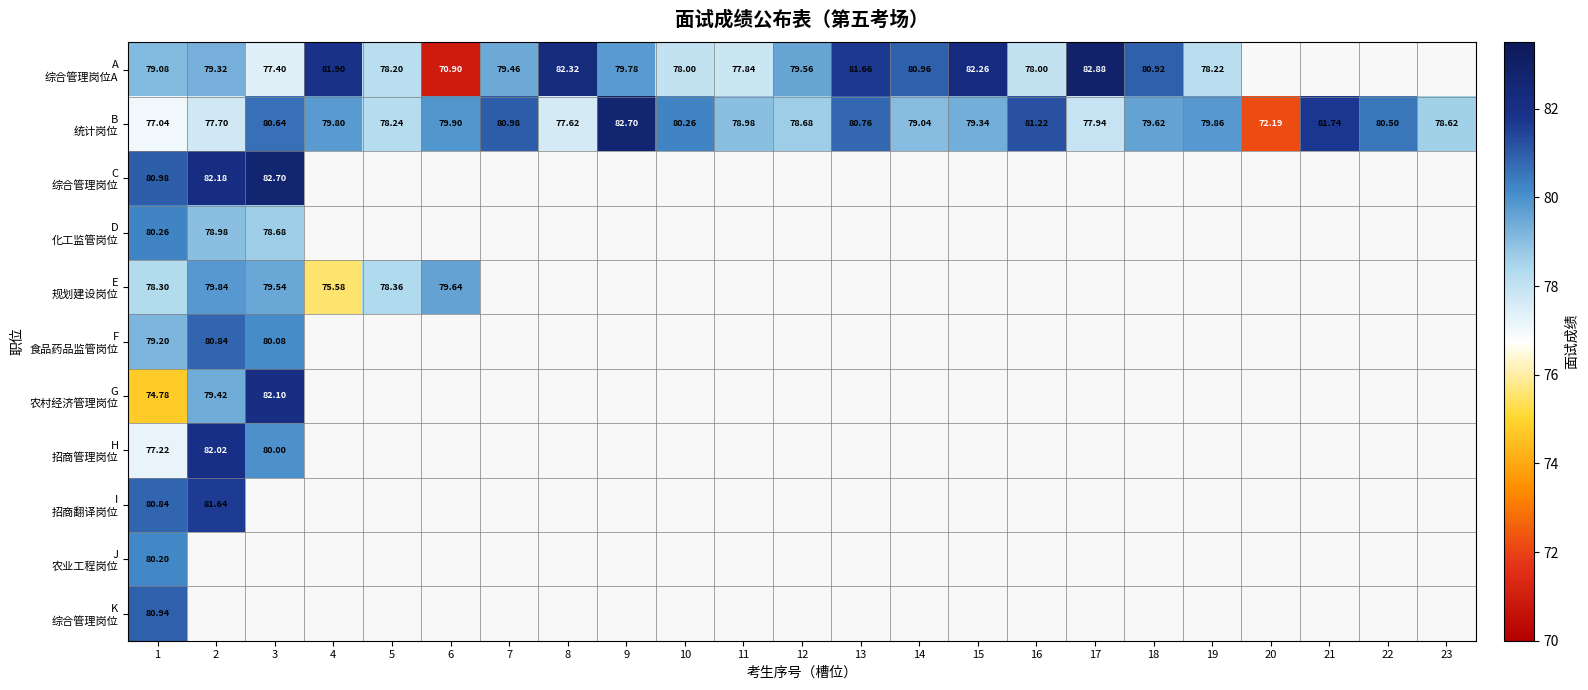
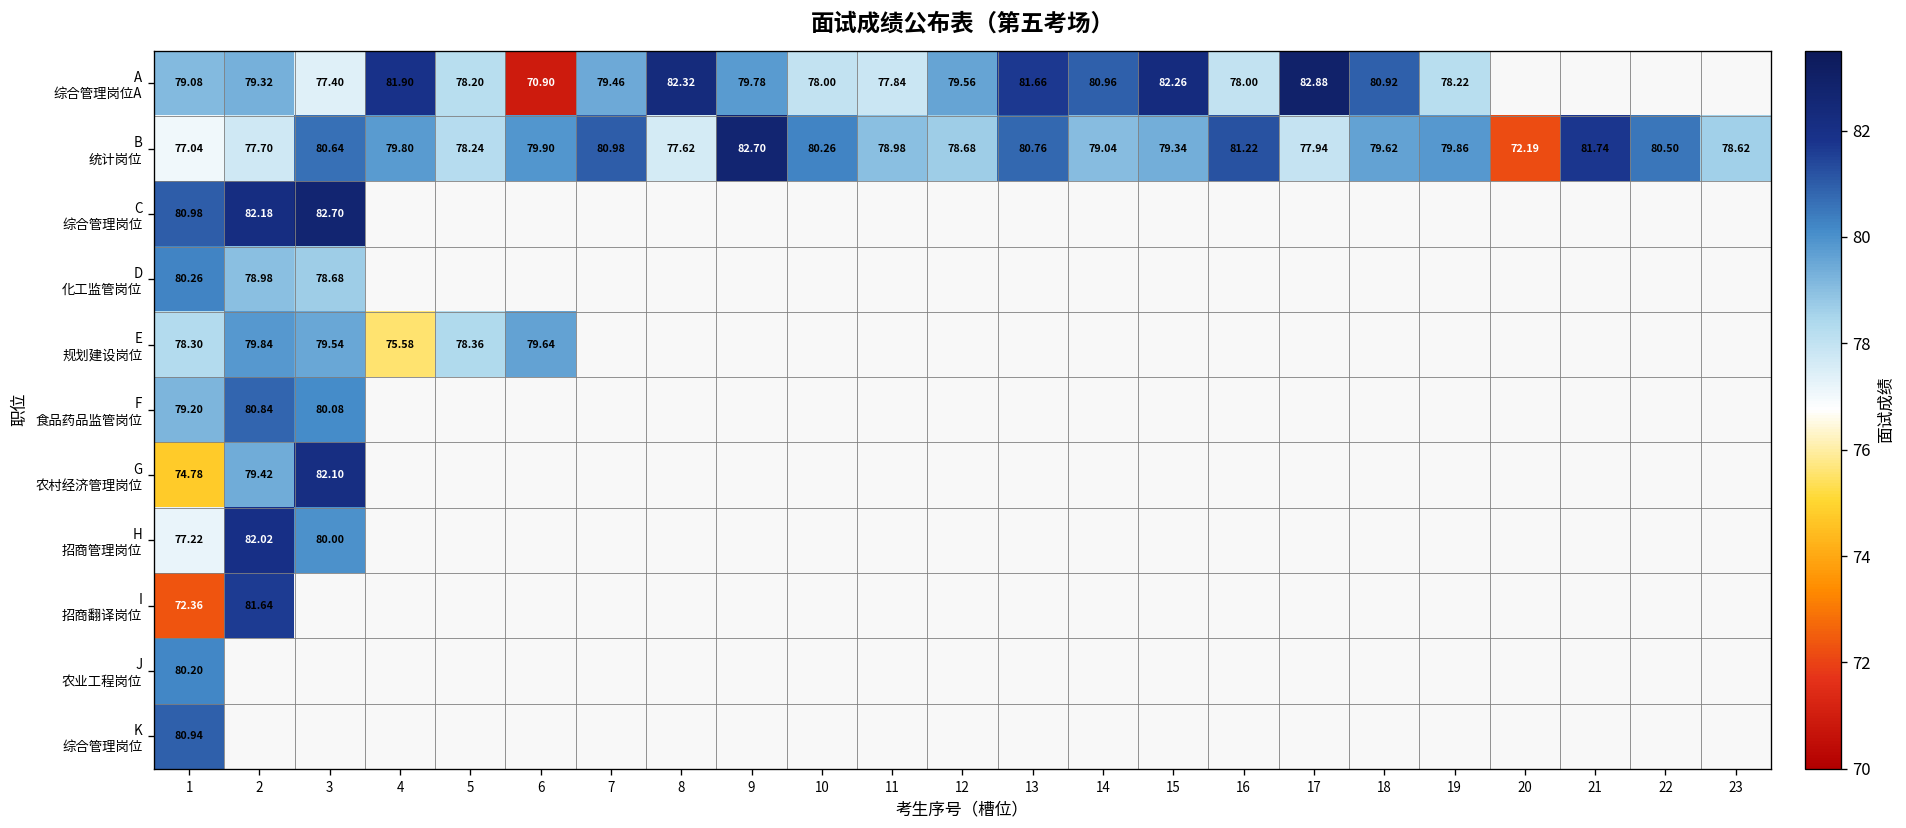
I 招商翻译岗位, 1: 80.84 -> 72.36
